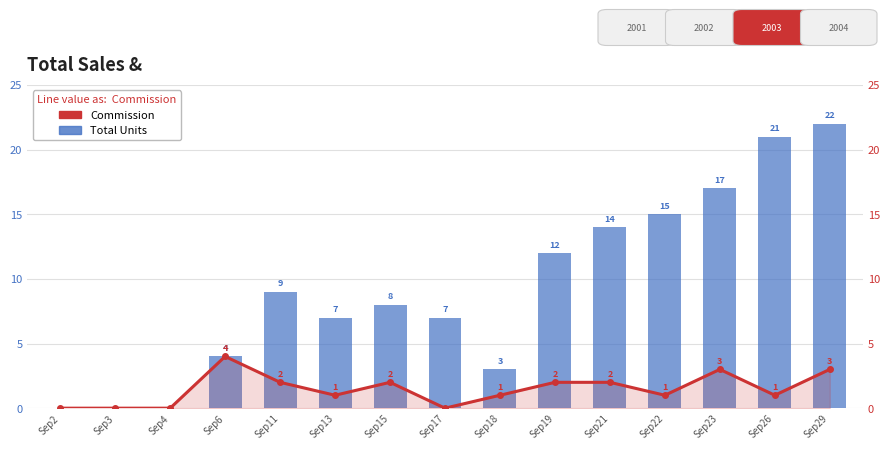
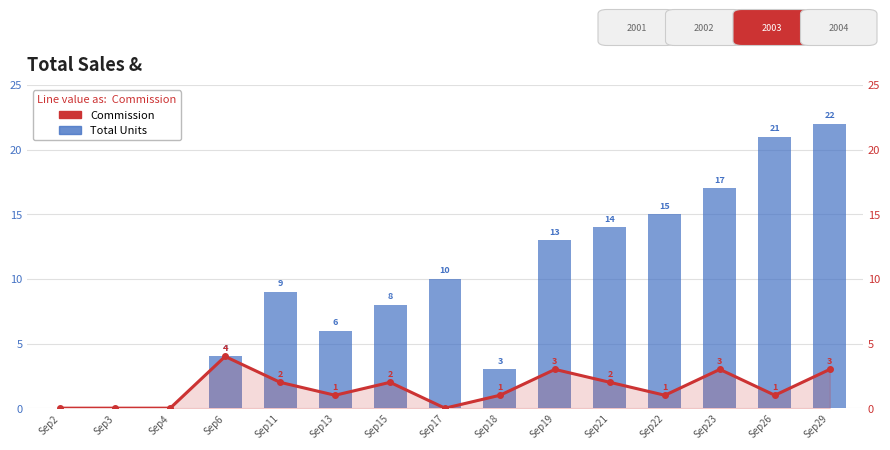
Total Units, Sep13: 7 -> 6
Total Units, Sep17: 7 -> 10
Total Units, Sep19: 12 -> 13
Commission, Sep19: 2 -> 3
